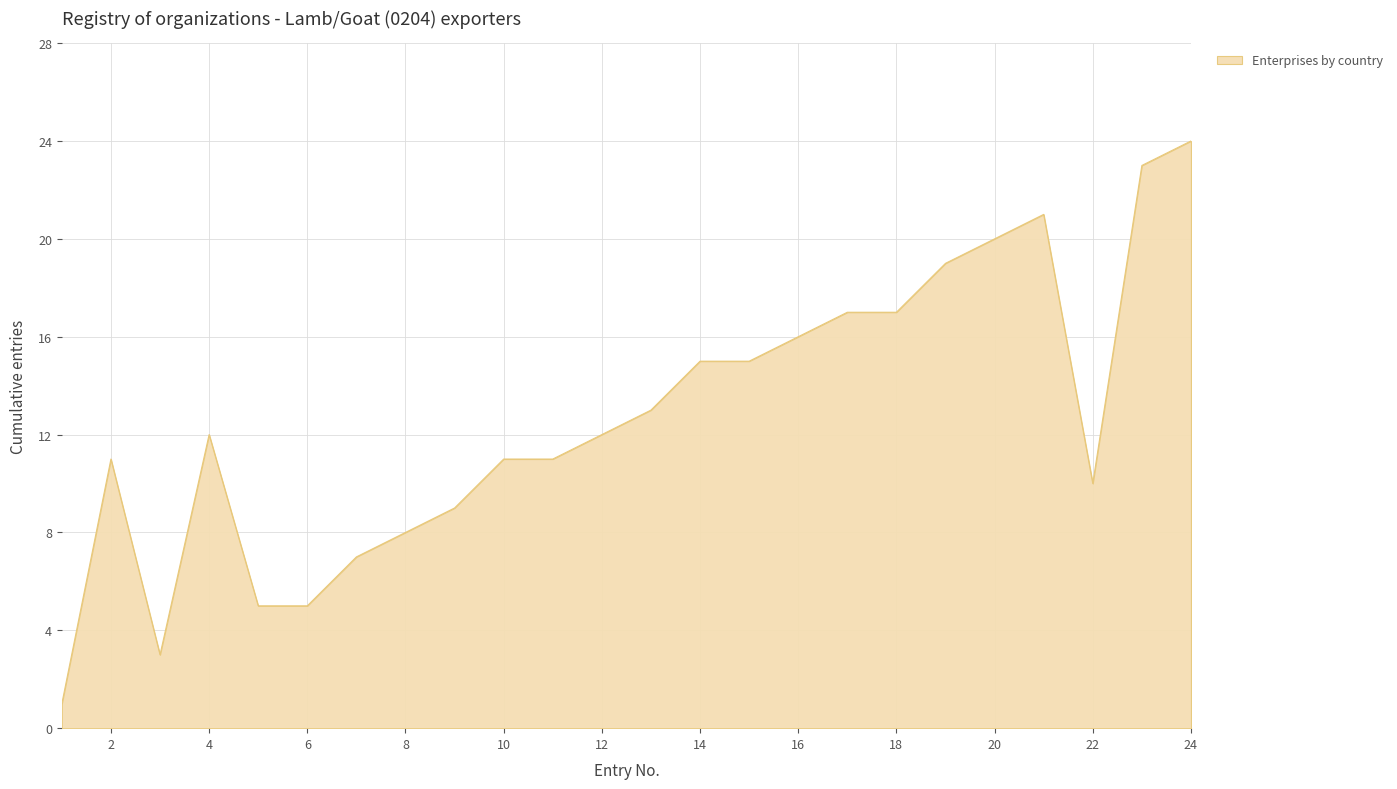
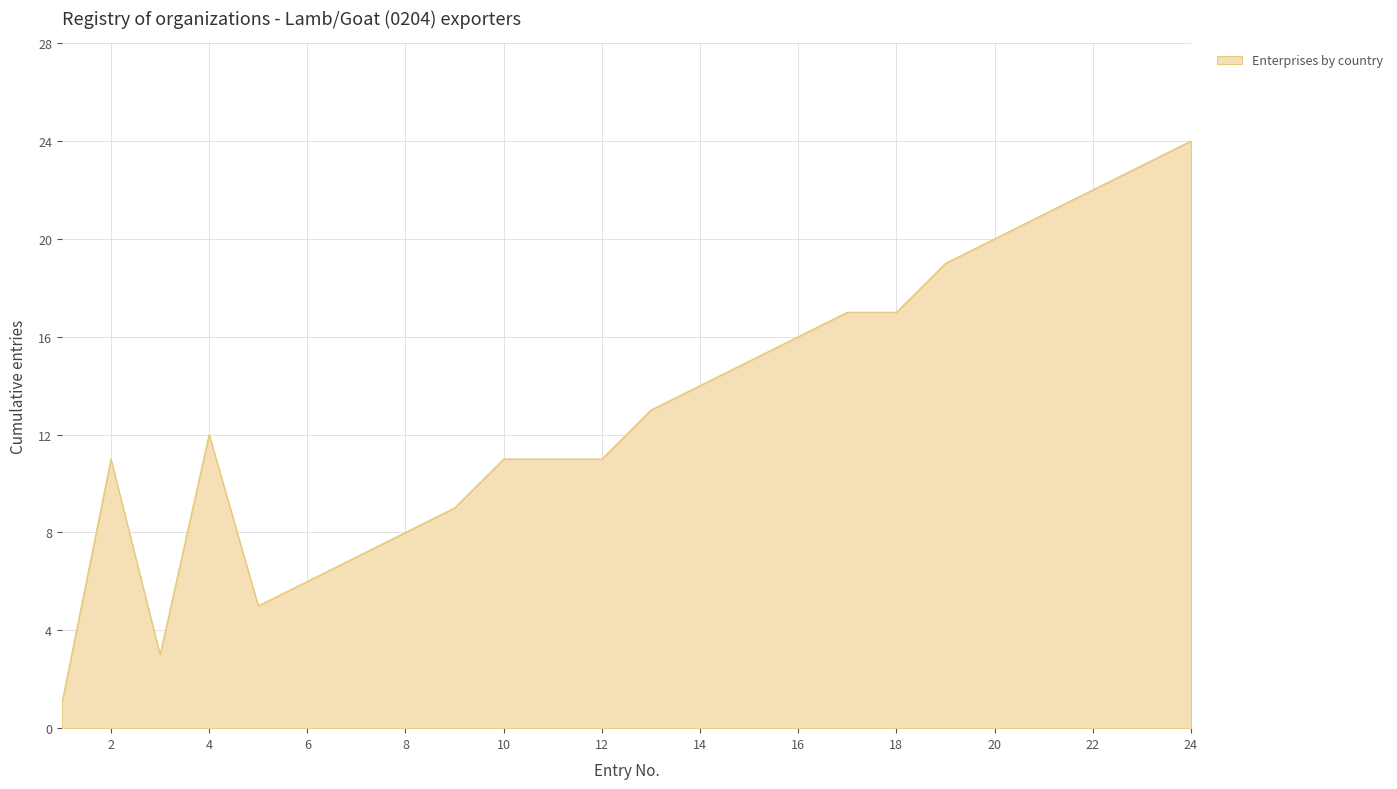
6: 5 -> 6
12: 12 -> 11
14: 15 -> 14
22: 10 -> 22
